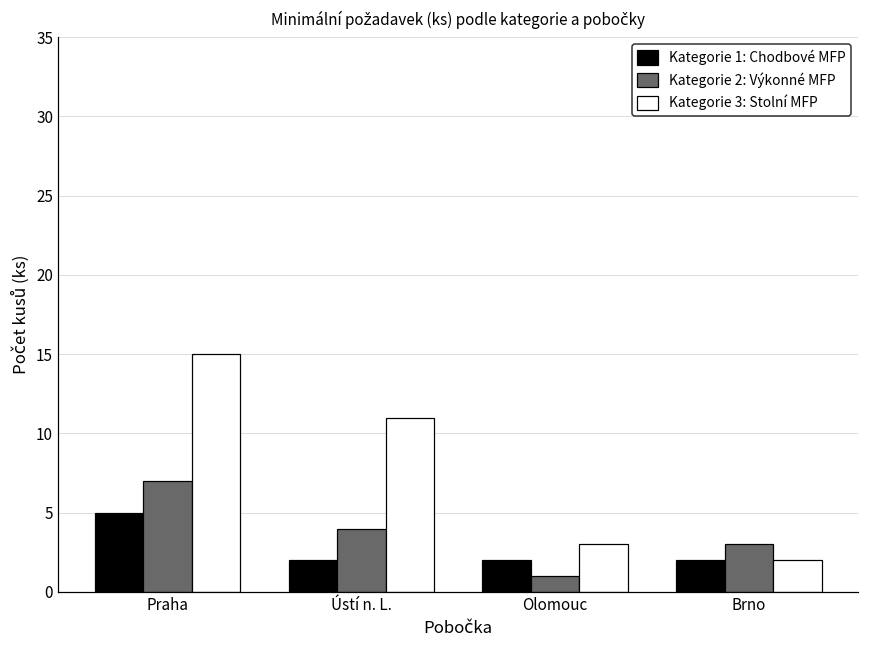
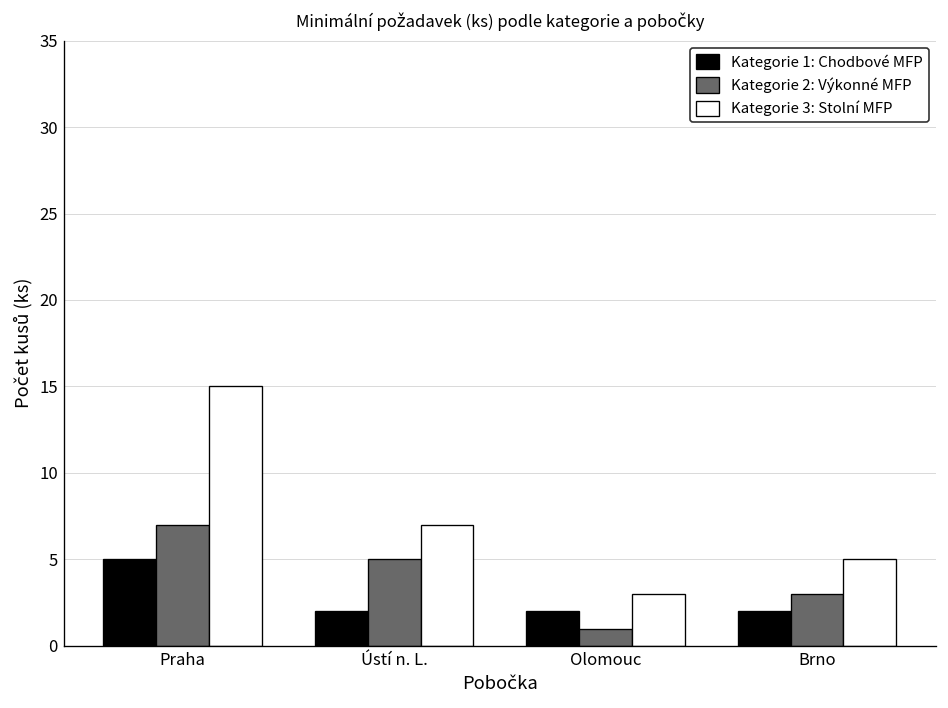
Kategorie 2: Výkonné MFP, Ústí n. L.: 4 -> 5
Kategorie 3: Stolní MFP, Ústí n. L.: 11 -> 7
Kategorie 3: Stolní MFP, Brno: 2 -> 5
